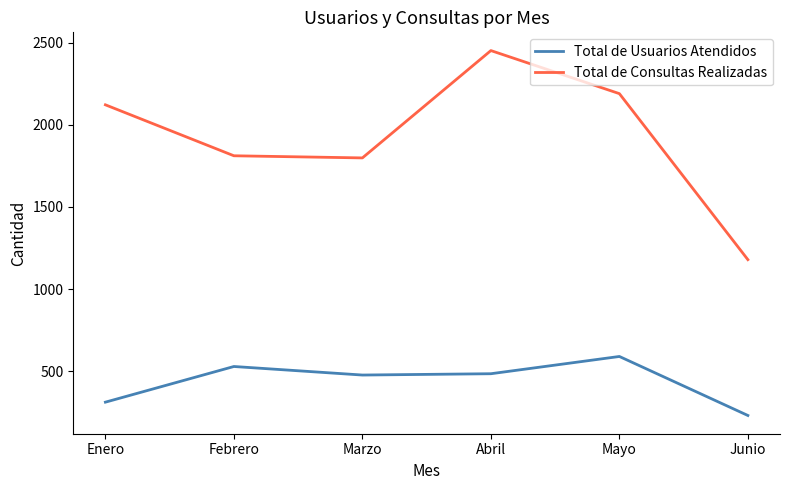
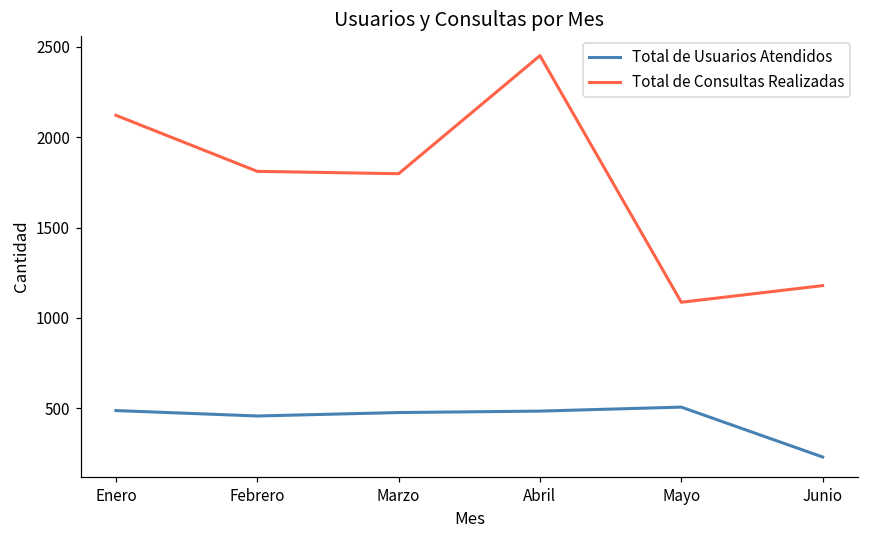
Total de Usuarios Atendidos, Enero: 310 -> 490
Total de Usuarios Atendidos, Febrero: 530 -> 460
Total de Usuarios Atendidos, Mayo: 590 -> 510
Total de Consultas Realizadas, Mayo: 2190 -> 1090
